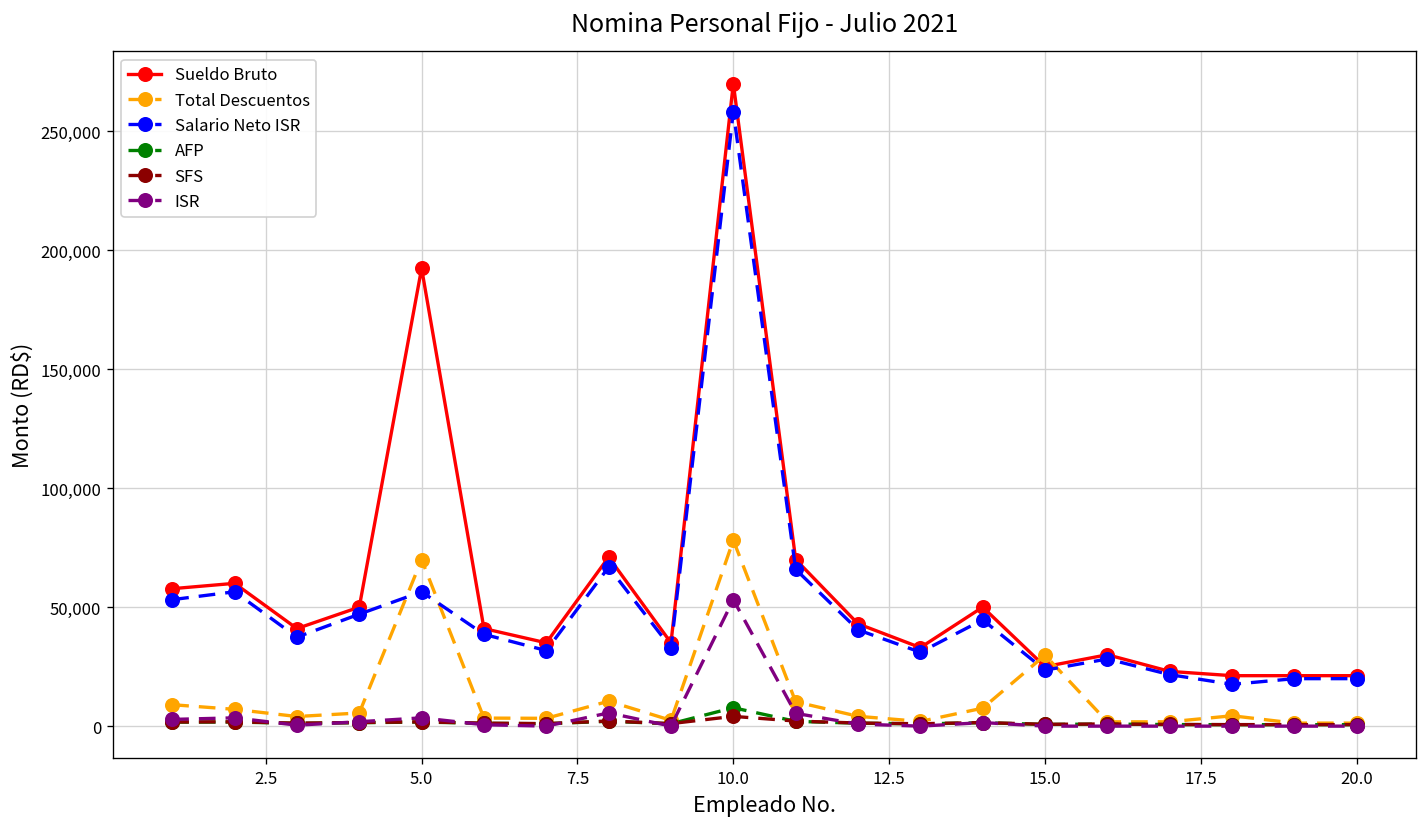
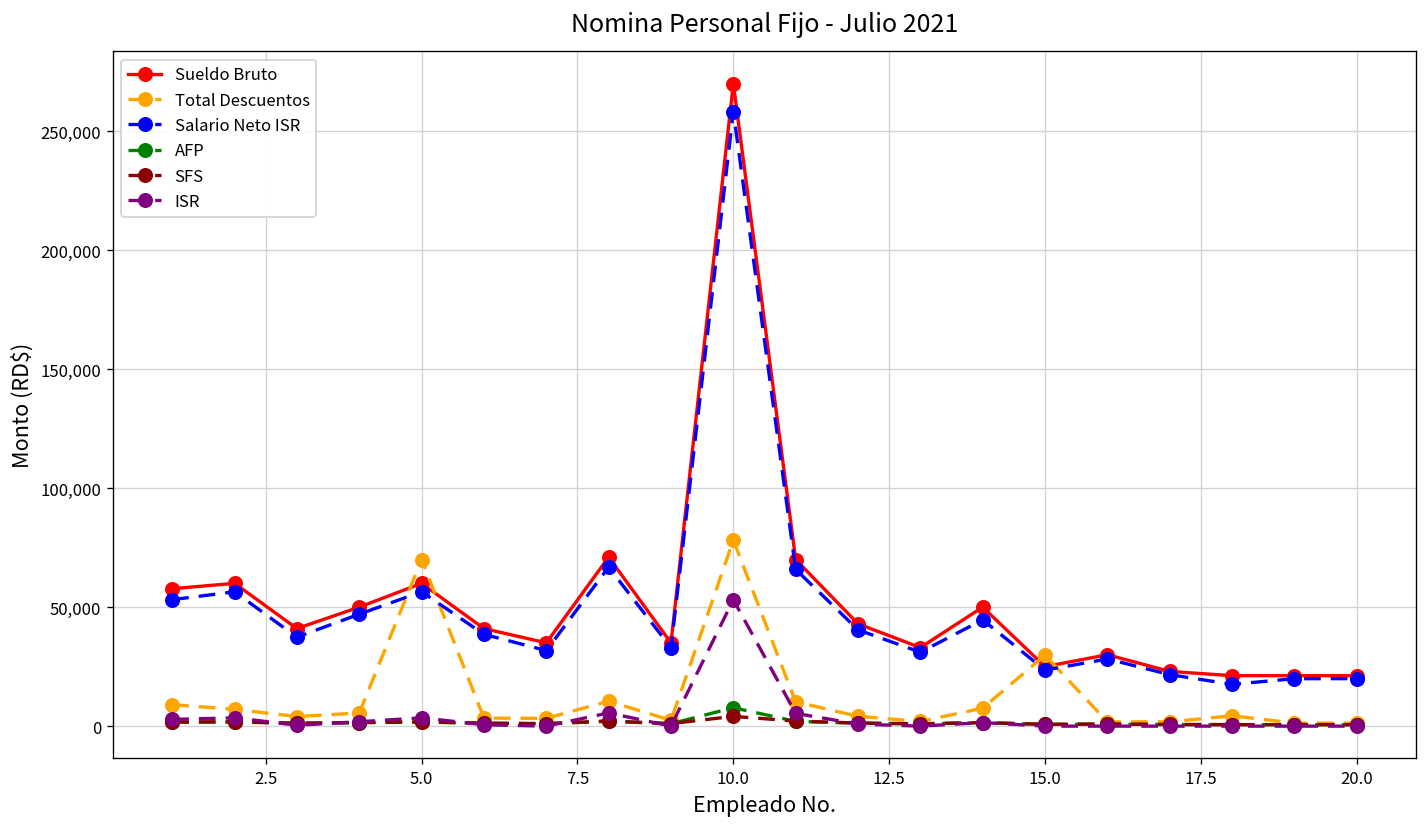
Sueldo Bruto, 5.0: 192,000 -> 60,000
